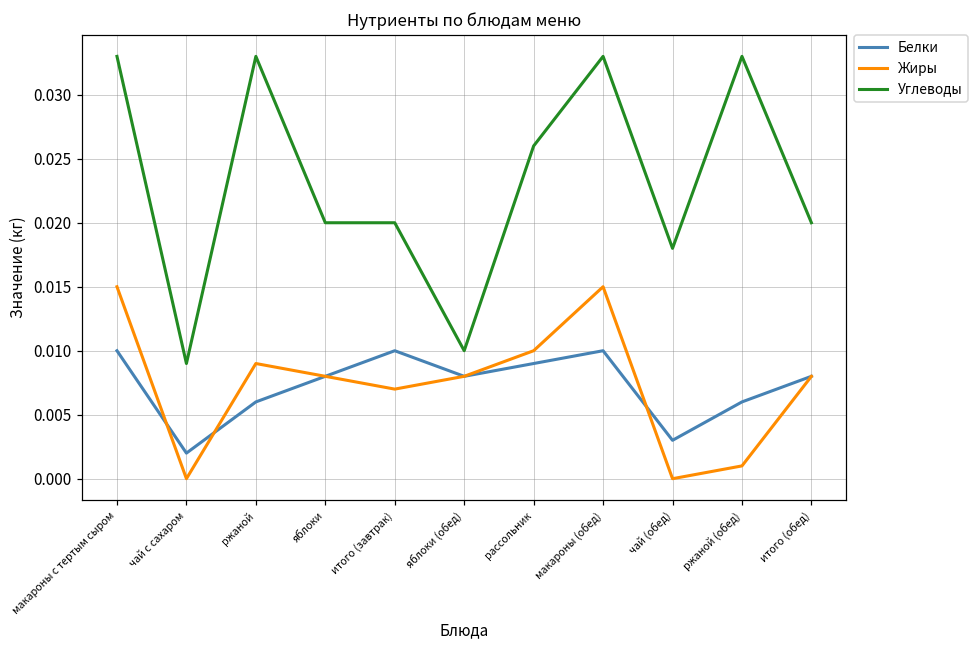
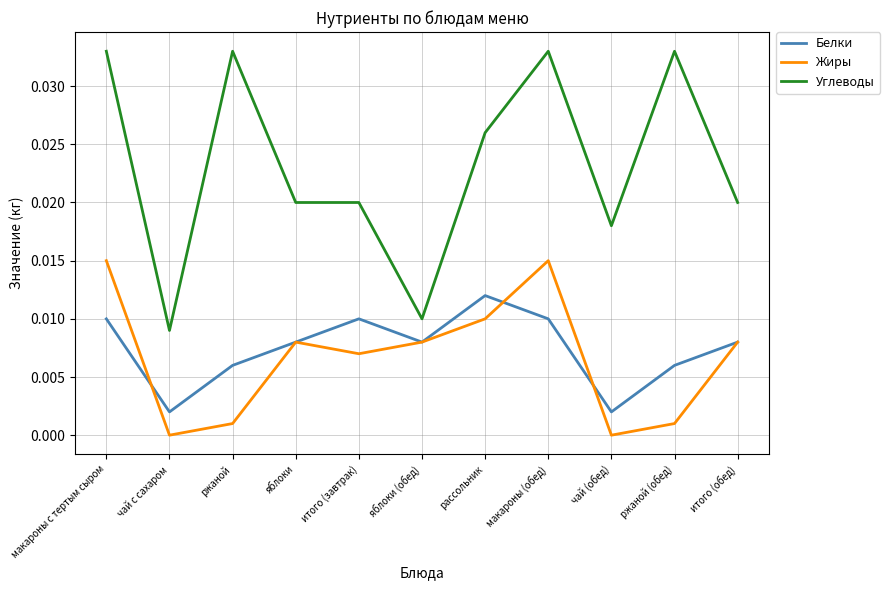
Жиры, ржаной: 0.009 -> 0.001
Белки, рассольник: 0.009 -> 0.012
Белки, чай (обед): 0.003 -> 0.002
